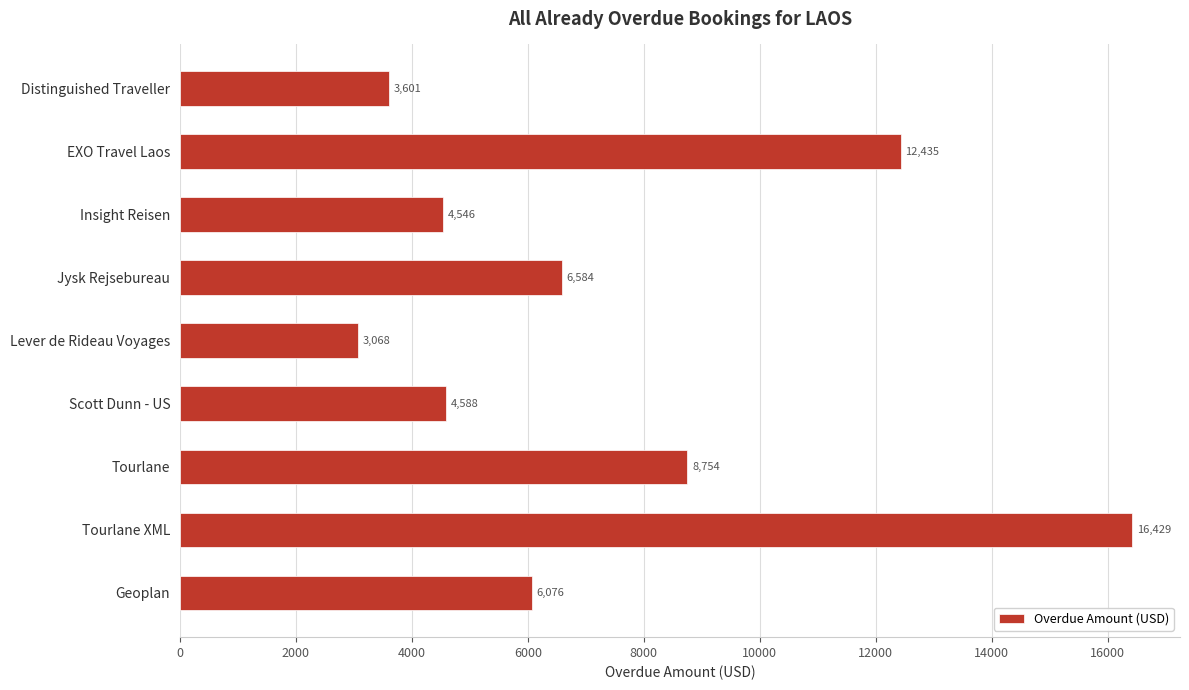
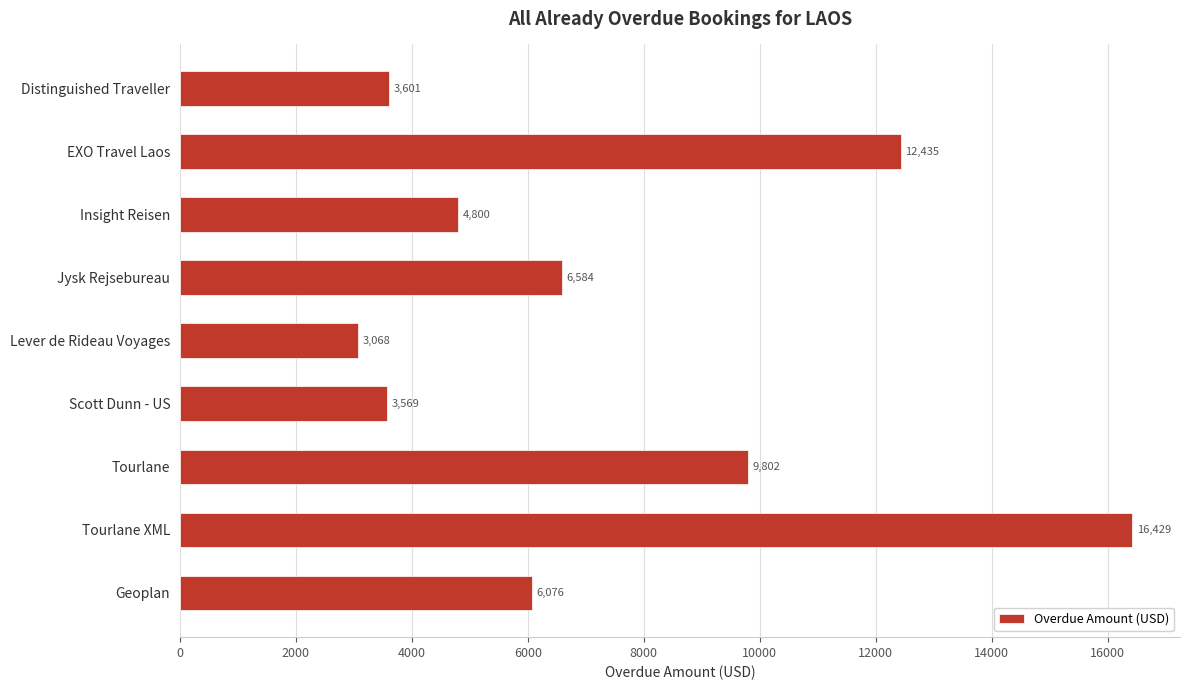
Insight Reisen: 4,546 -> 4,800
Scott Dunn - US: 4,588 -> 3,569
Tourlane: 8,754 -> 9,802
